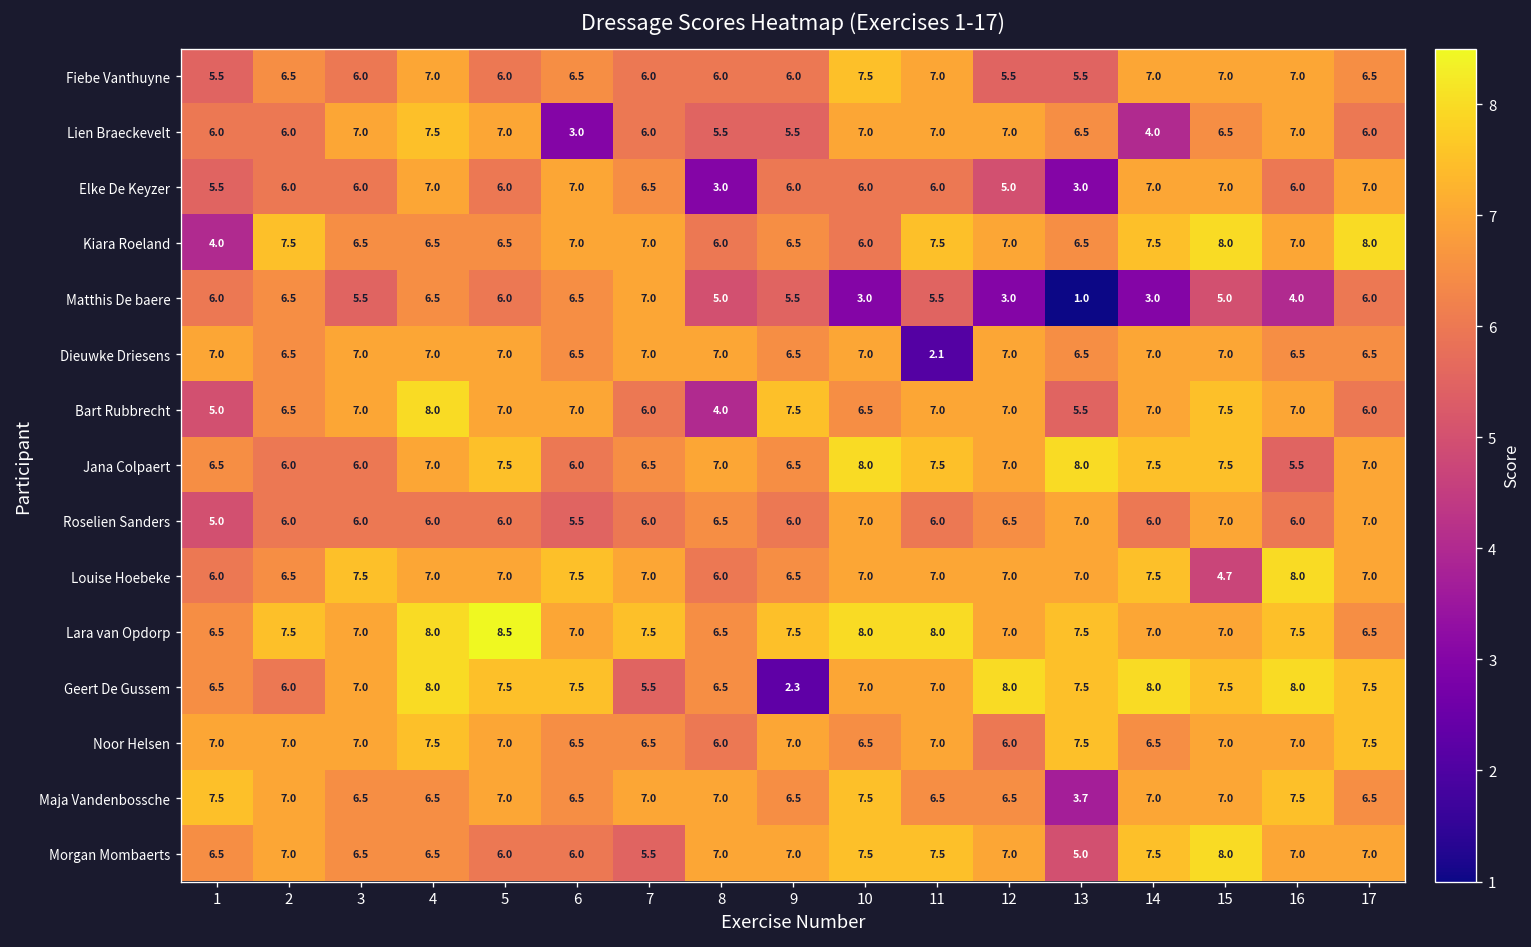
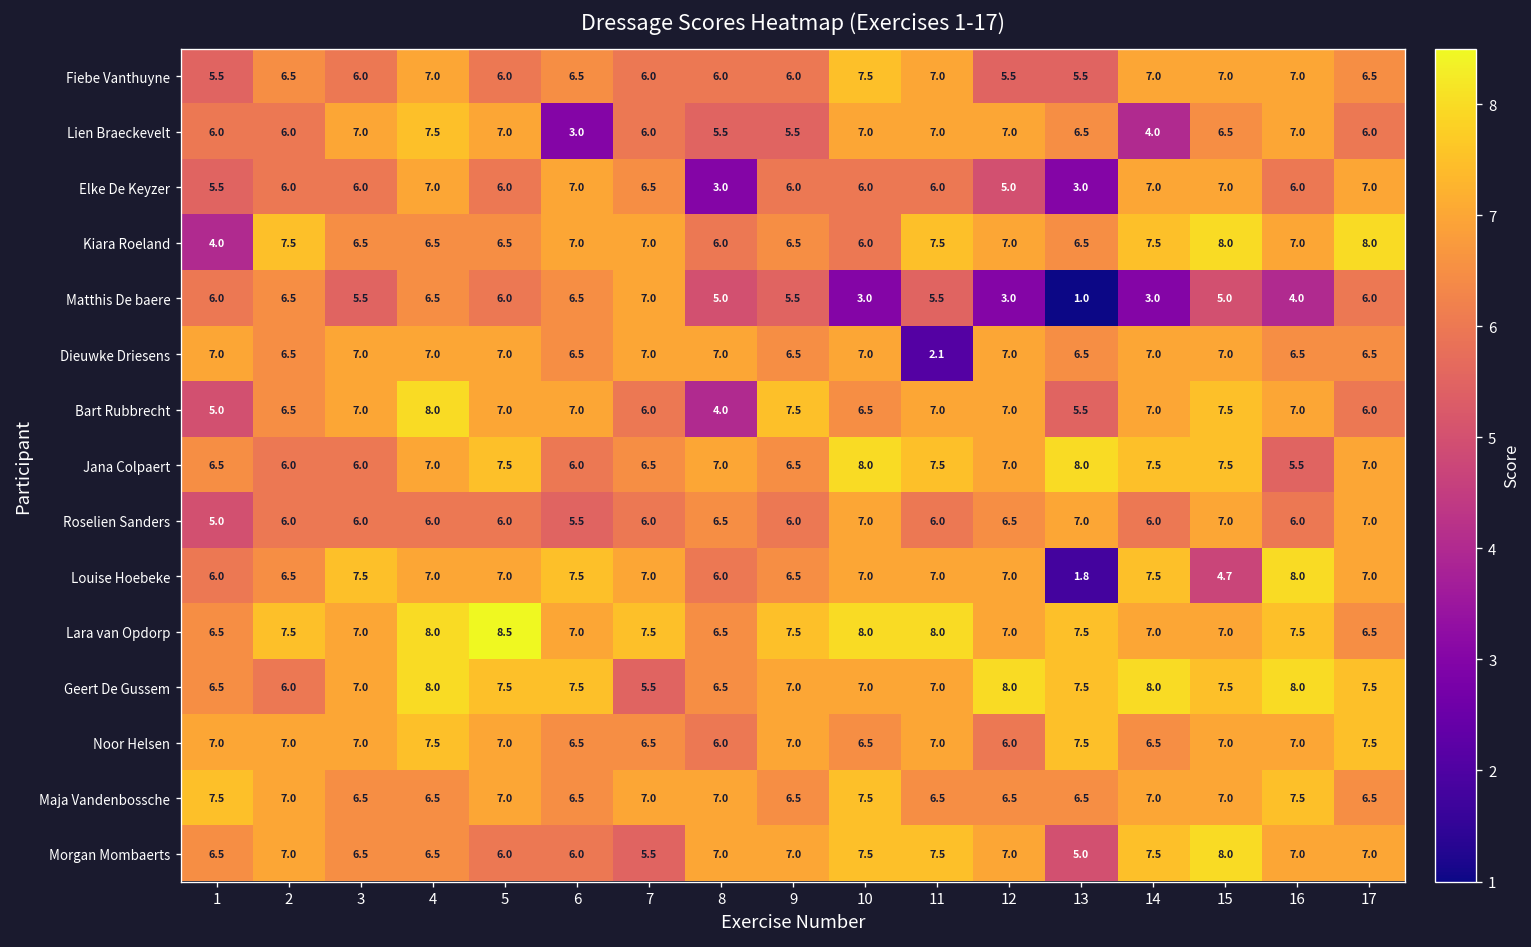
Louise Hoebeke, 13: 7.0 -> 1.8
Geert De Gussem, 9: 2.3 -> 7.0
Maja Vandenbossche, 13: 3.7 -> 6.5
